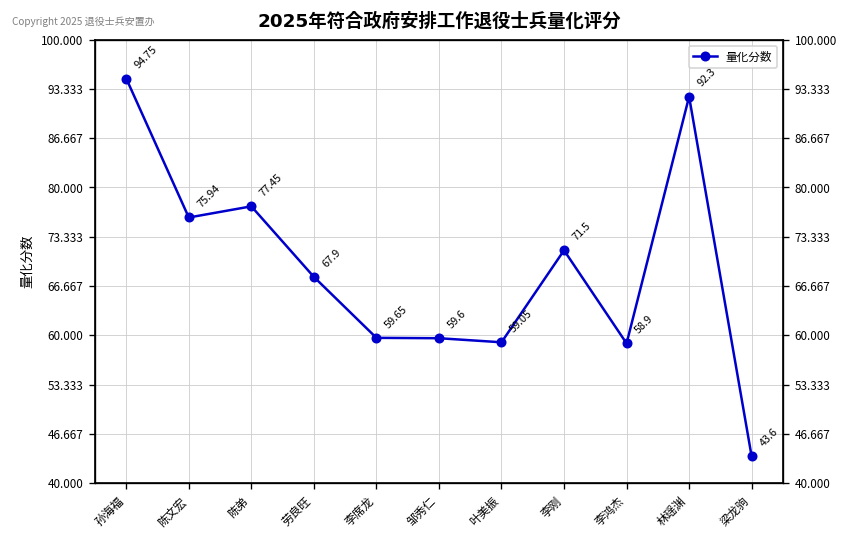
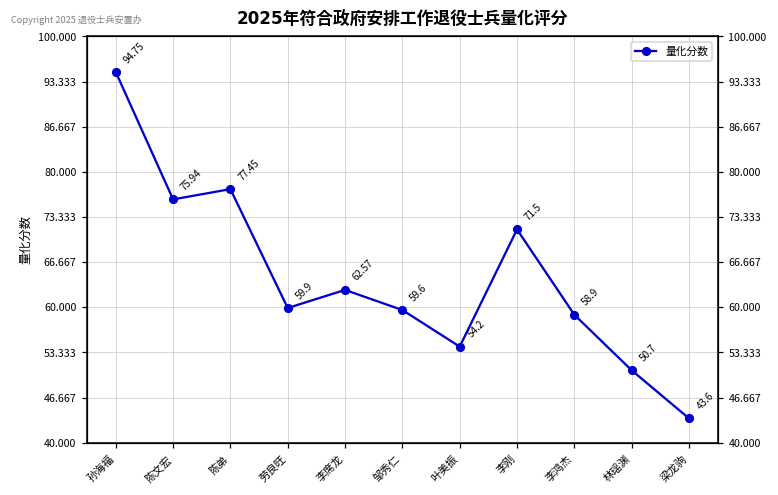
劳良旺: 67.9 -> 59.9
李席龙: 59.65 -> 62.57
叶美振: 59.05 -> 54.2
林瑶渊: 92.3 -> 50.7
